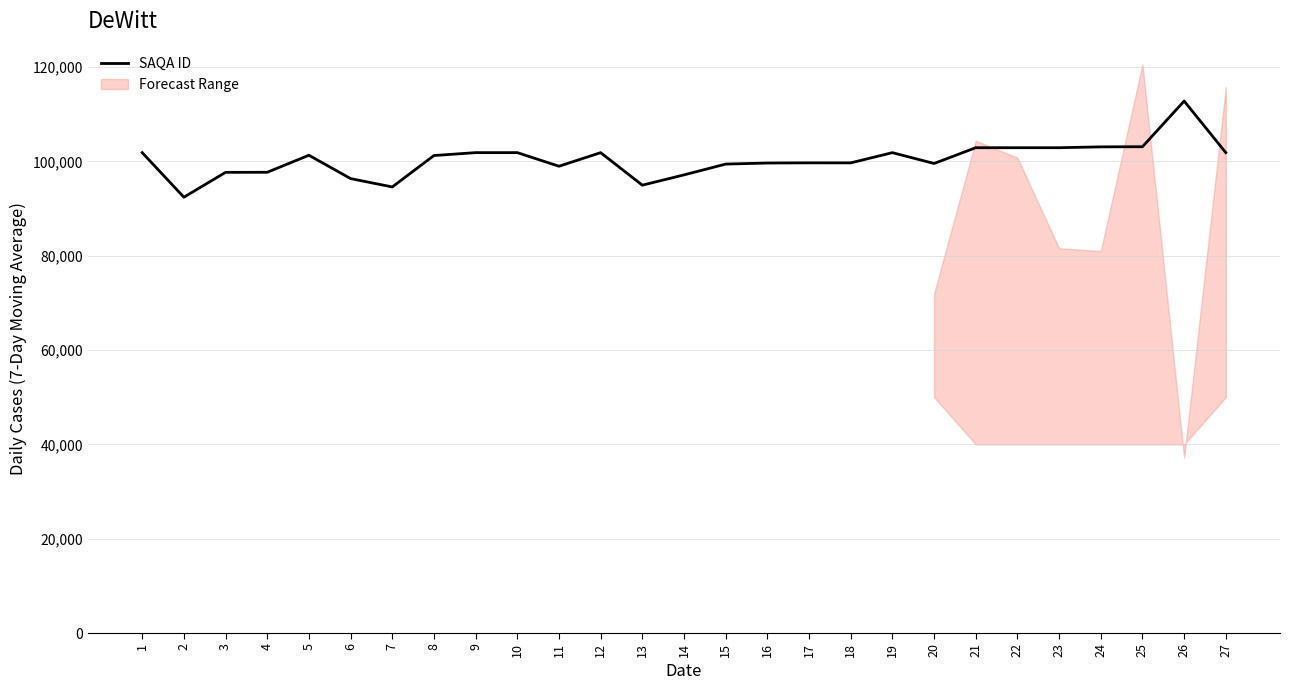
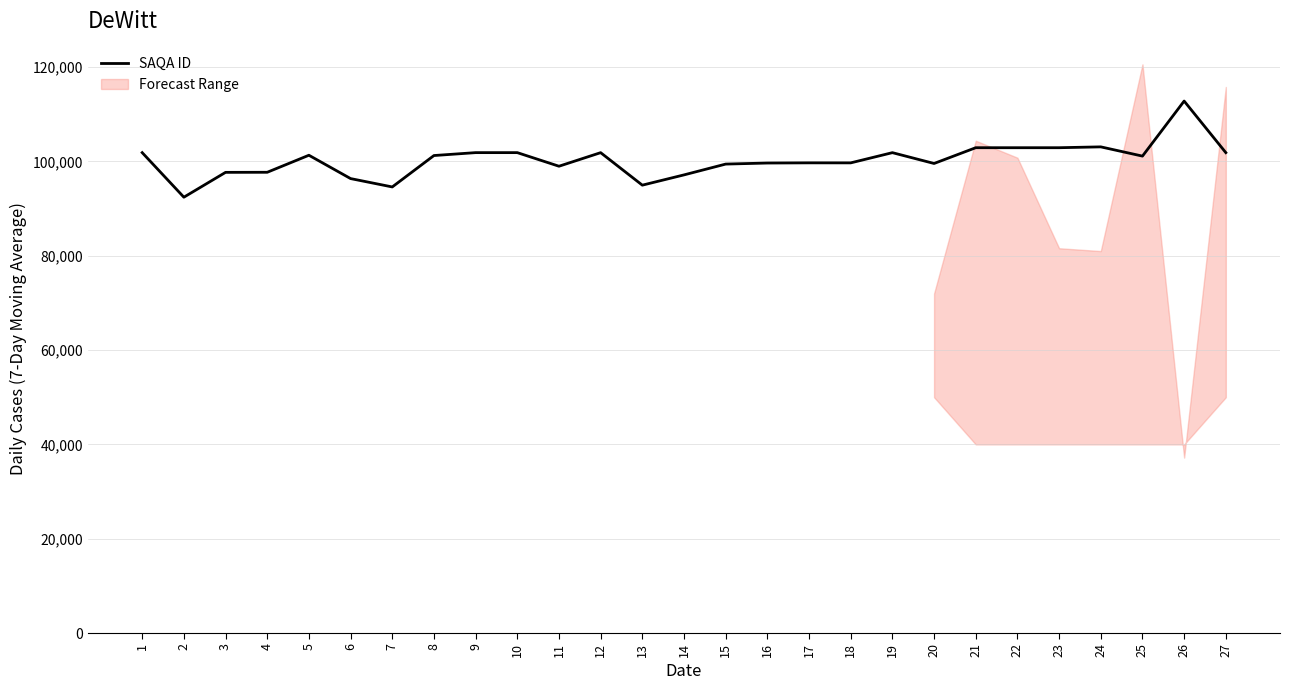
SAQA ID, 25: 103,000 -> 101,000
